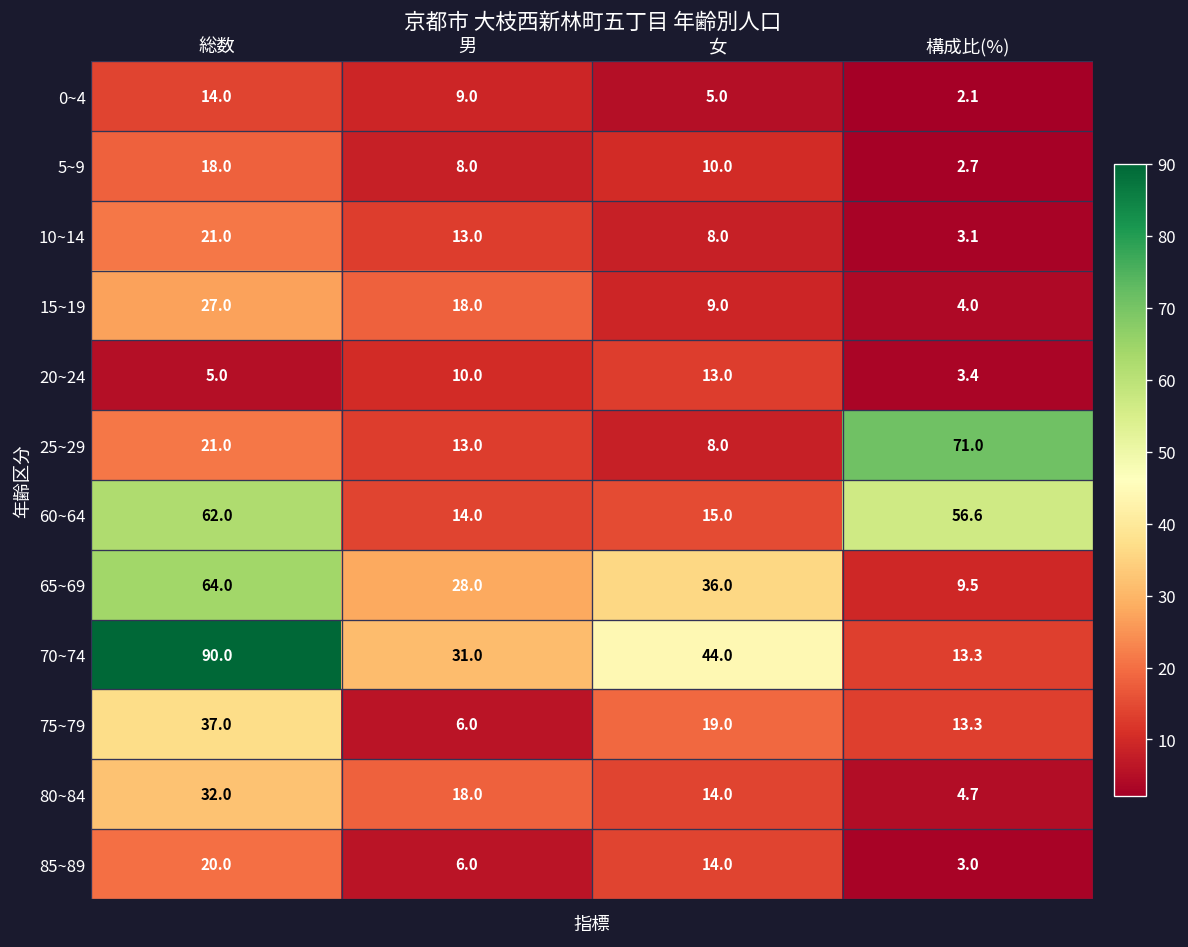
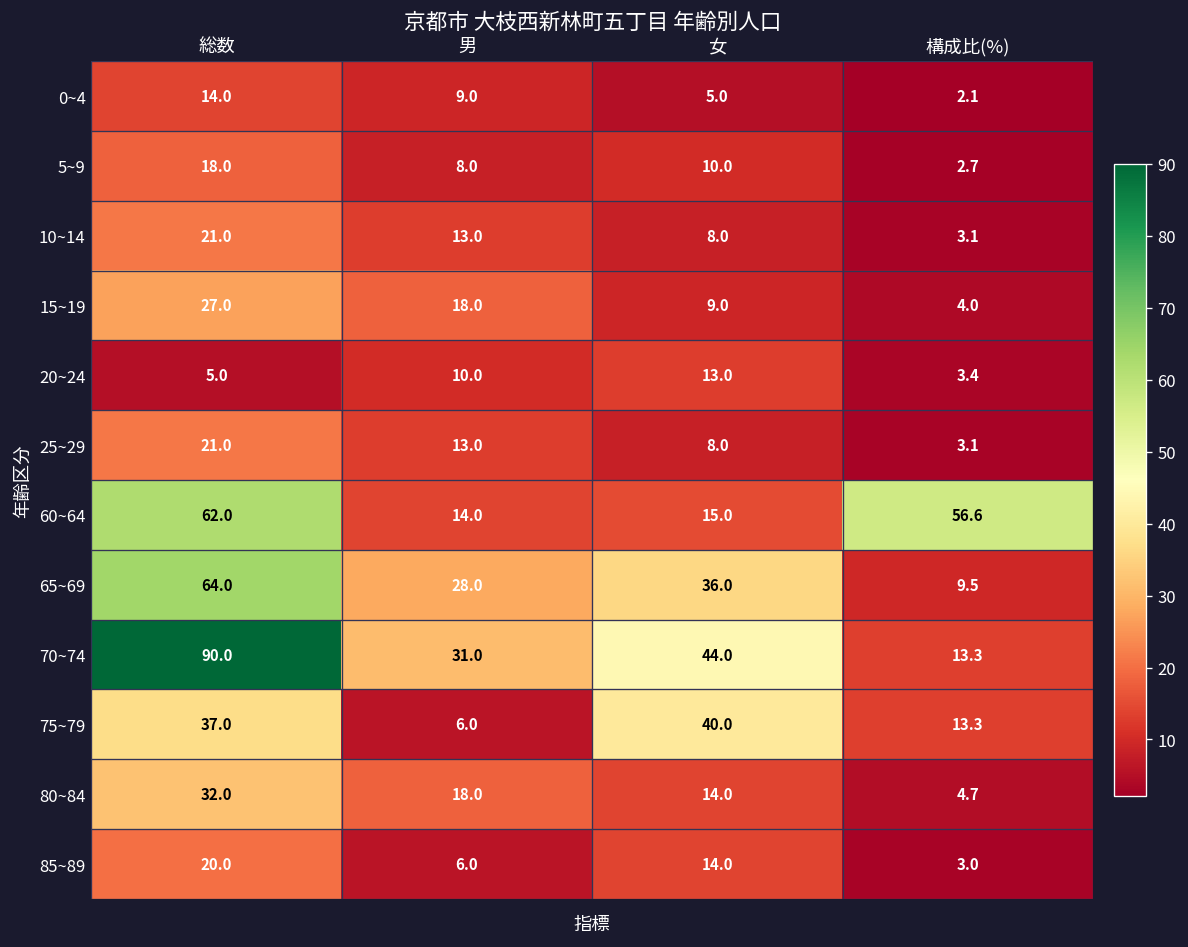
25~29, 構成比(%): 71.0 -> 3.1
75~79, 女: 19.0 -> 40.0
